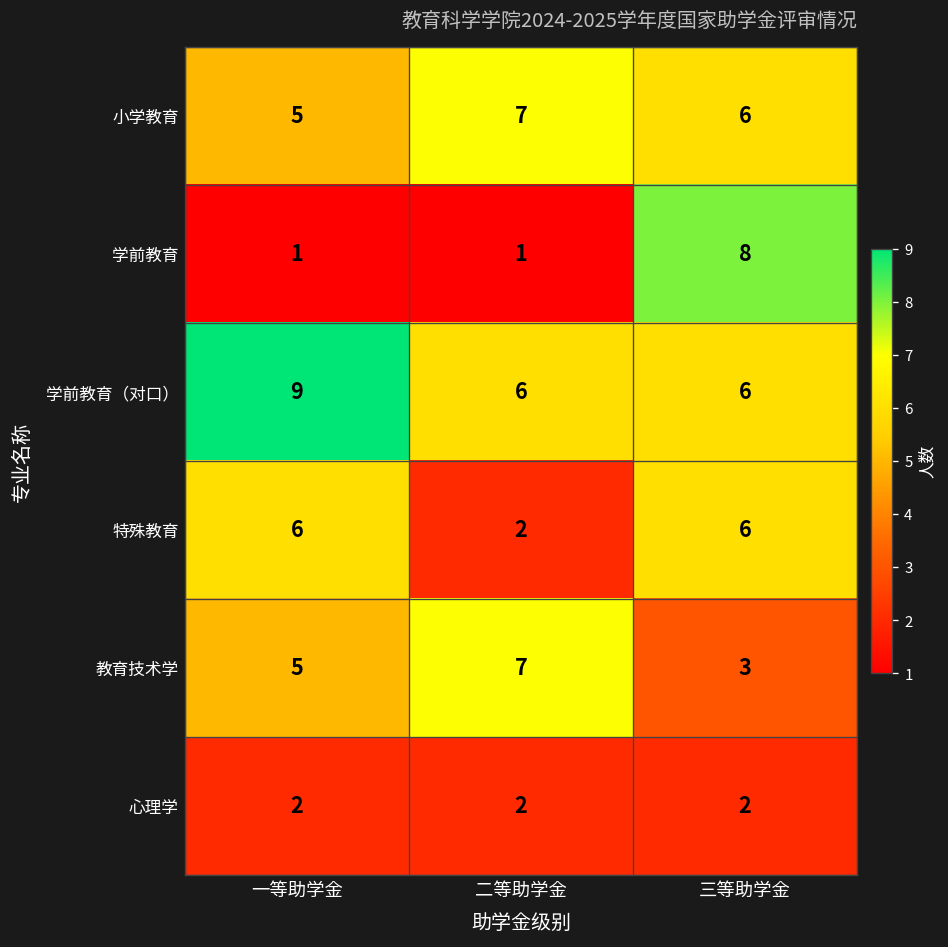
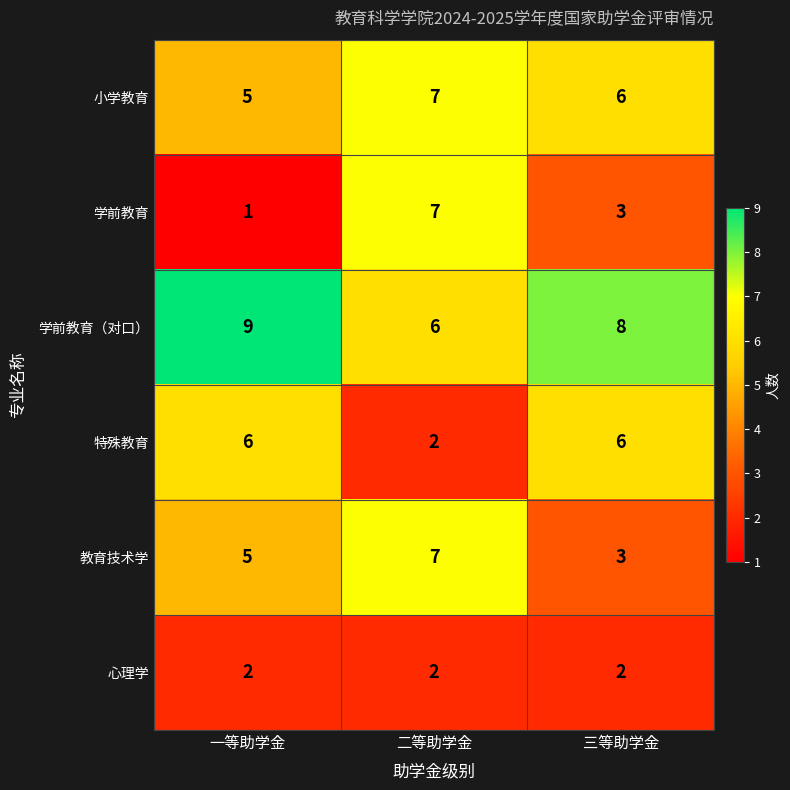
学前教育, 二等助学金: 1 -> 7
学前教育, 三等助学金: 8 -> 3
学前教育（对口）, 三等助学金: 6 -> 8
